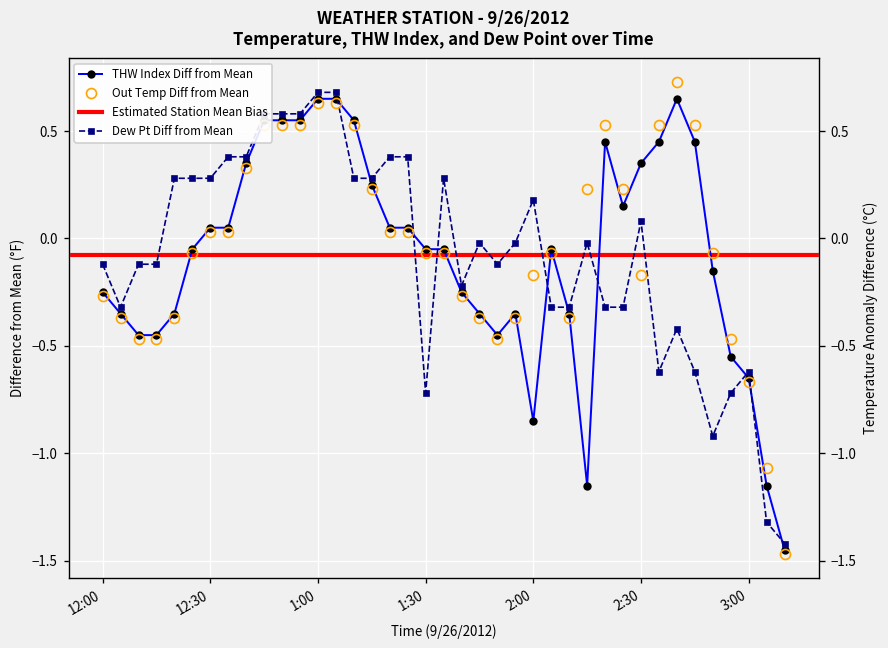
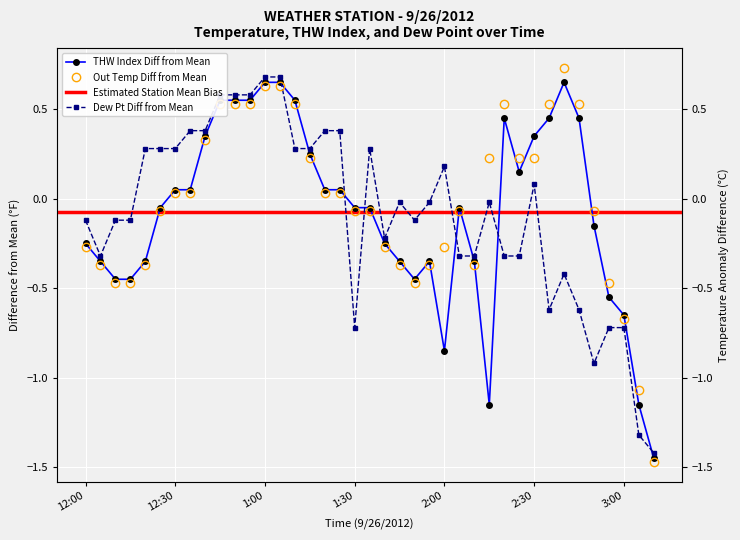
Out Temp Diff from Mean, 2:00: -0.17 -> -0.27
Out Temp Diff from Mean, 2:30: -0.17 -> 0.23
Dew Pt Diff from Mean, 3:00: -0.62 -> -0.72
